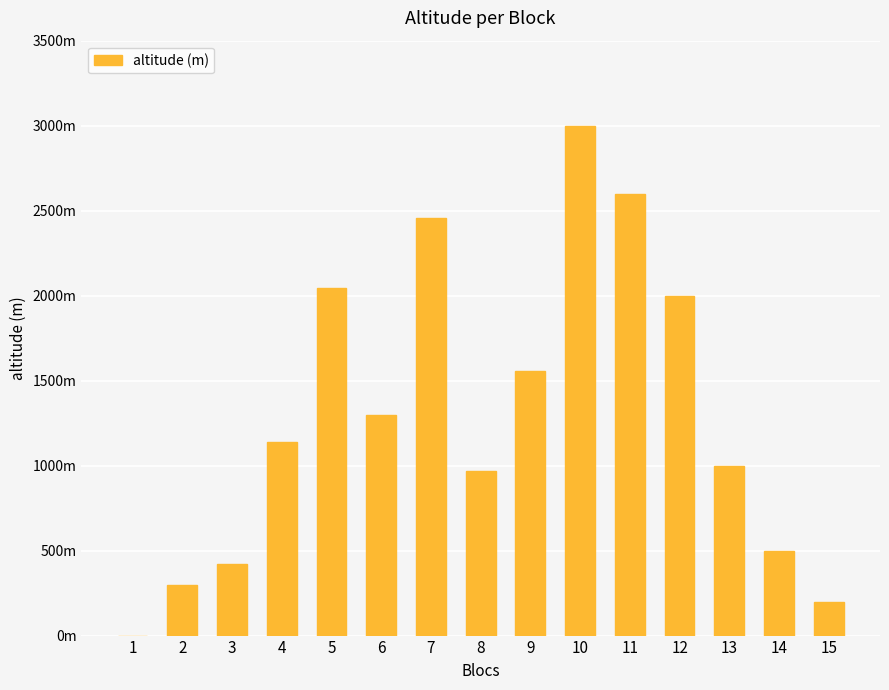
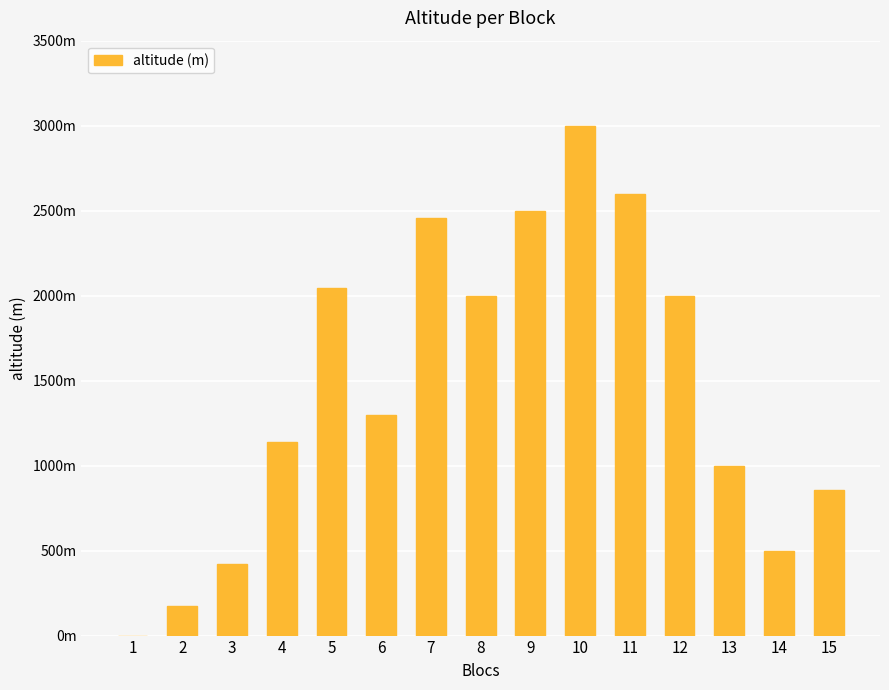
2: 300m -> 170m
8: 970m -> 2000m
9: 1560m -> 2500m
15: 200m -> 860m
